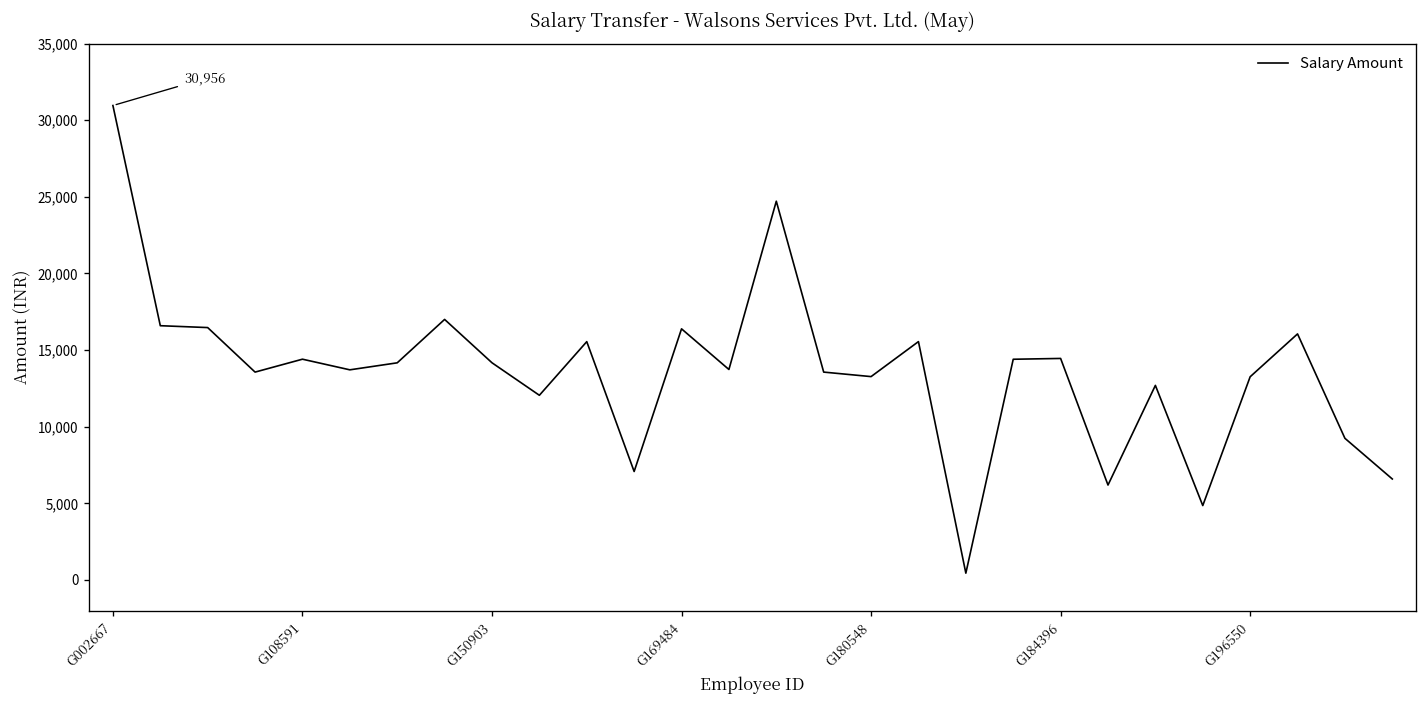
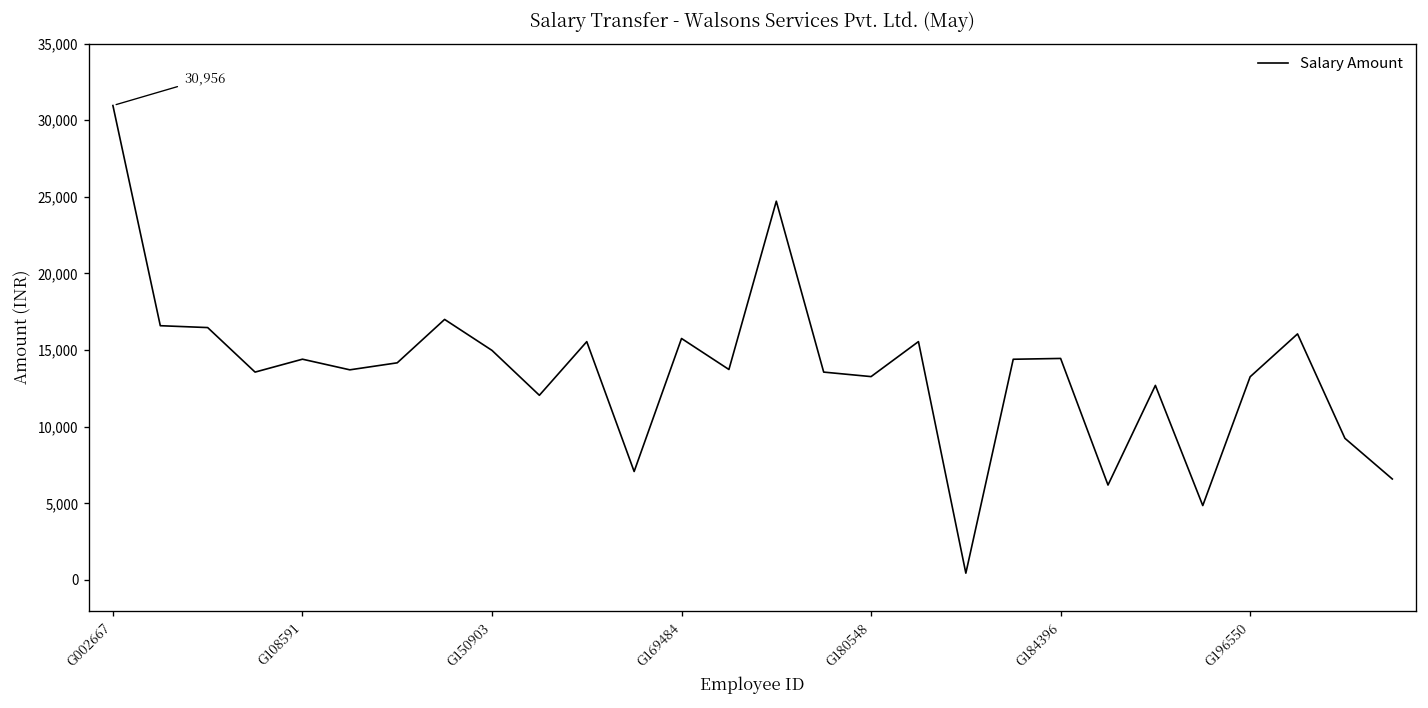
G150903: 14,200 -> 15,000
G169484: 16,400 -> 15,800
